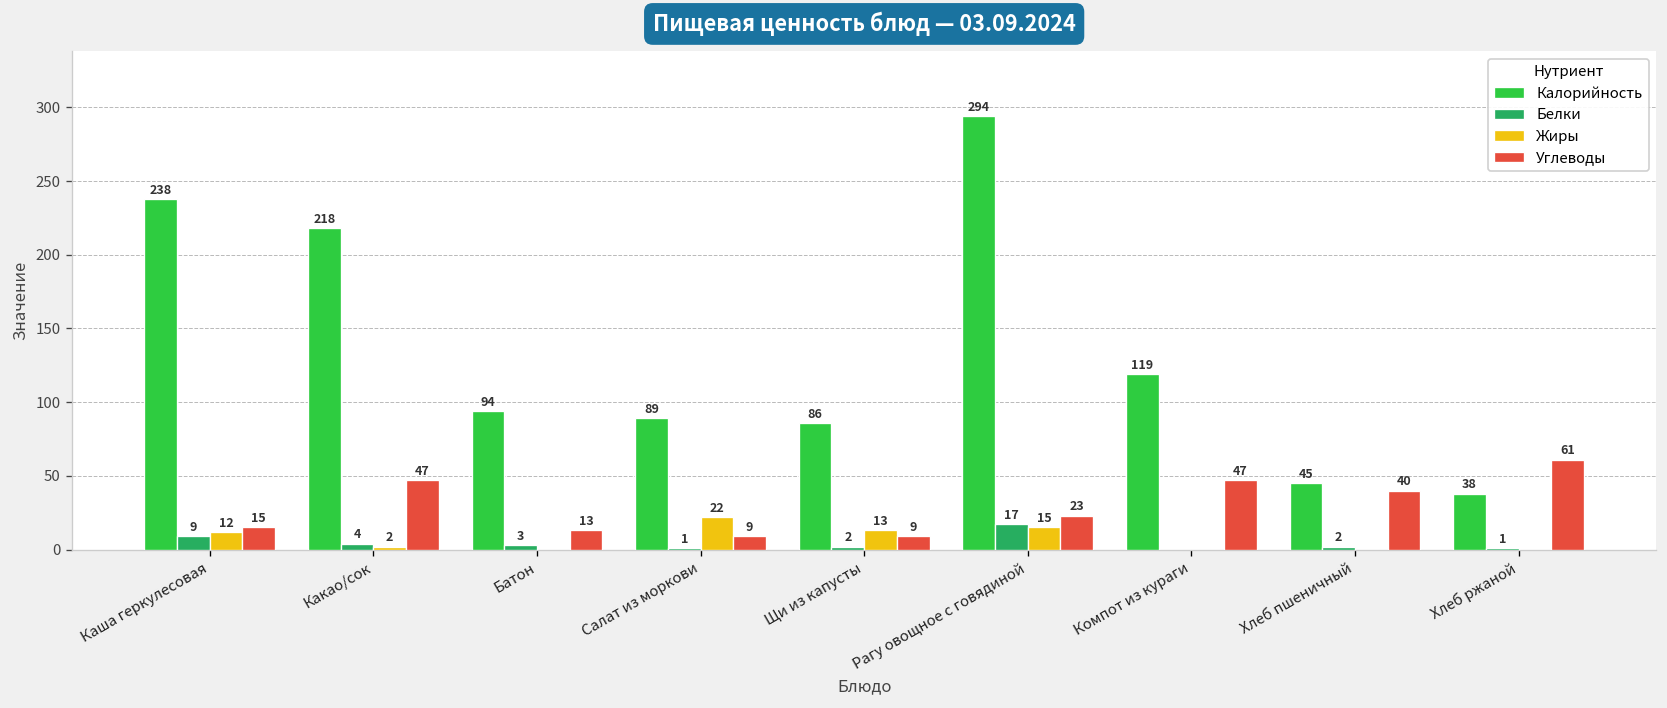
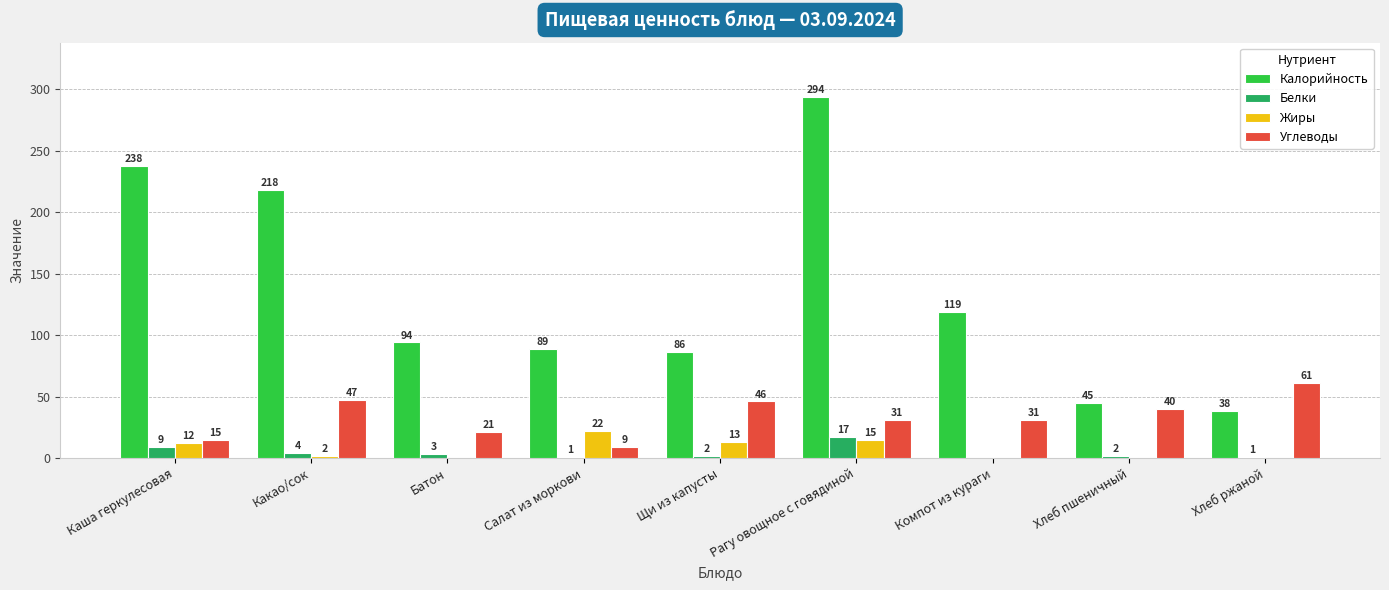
Углеводы, Батон: 13 -> 21
Углеводы, Щи из капусты: 9 -> 46
Углеводы, Рагу овощное с говядиной: 23 -> 31
Углеводы, Компот из кураги: 47 -> 31
